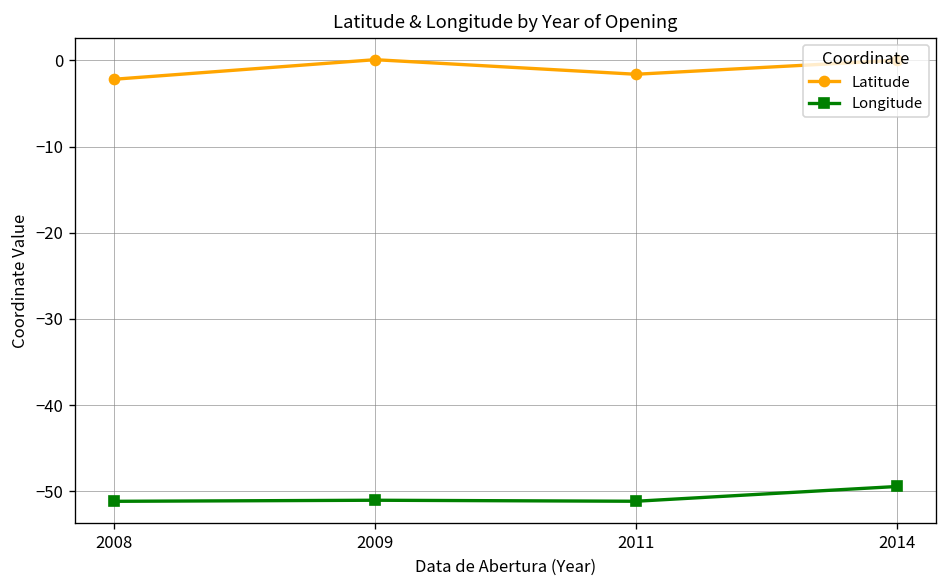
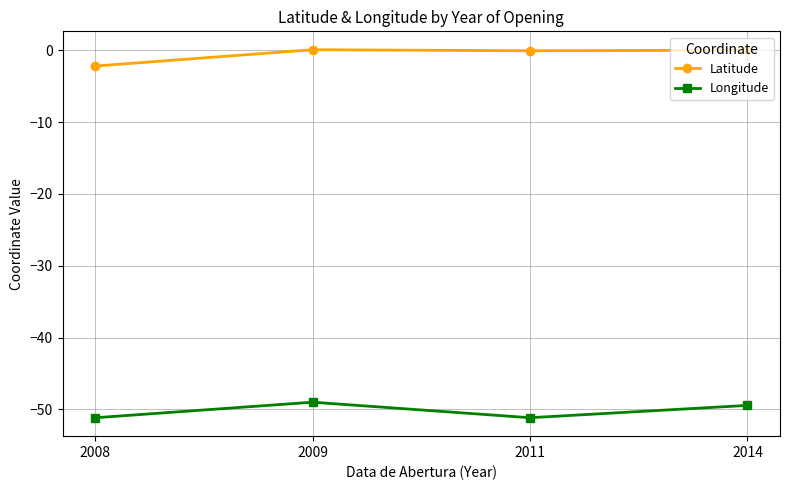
Longitude, 2009: -51 -> -49
Latitude, 2011: -2 -> 0
